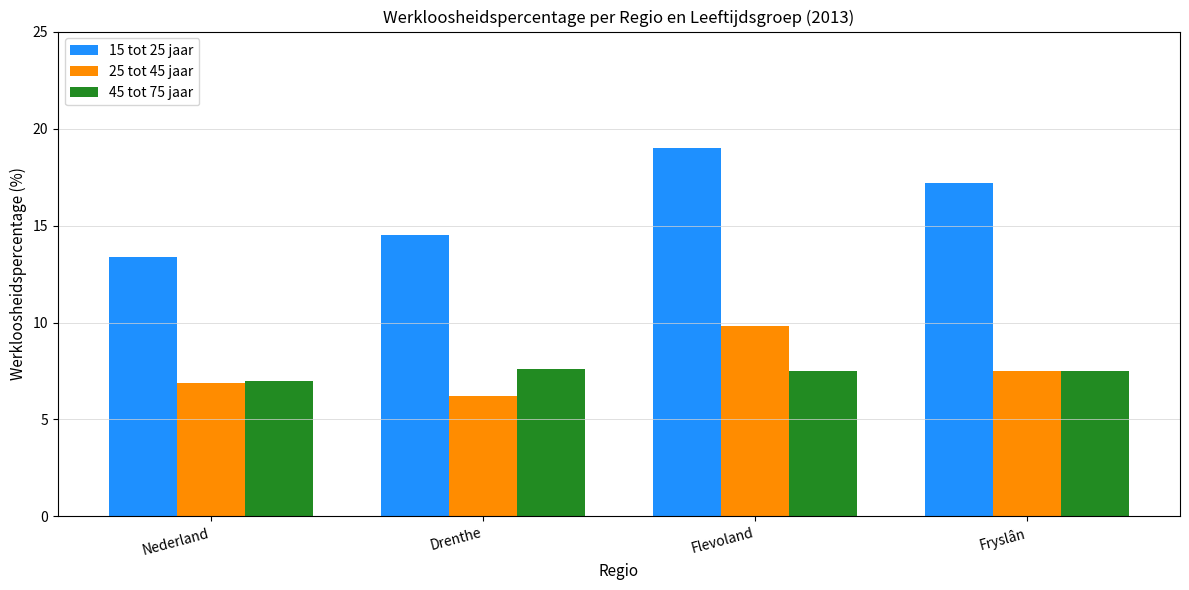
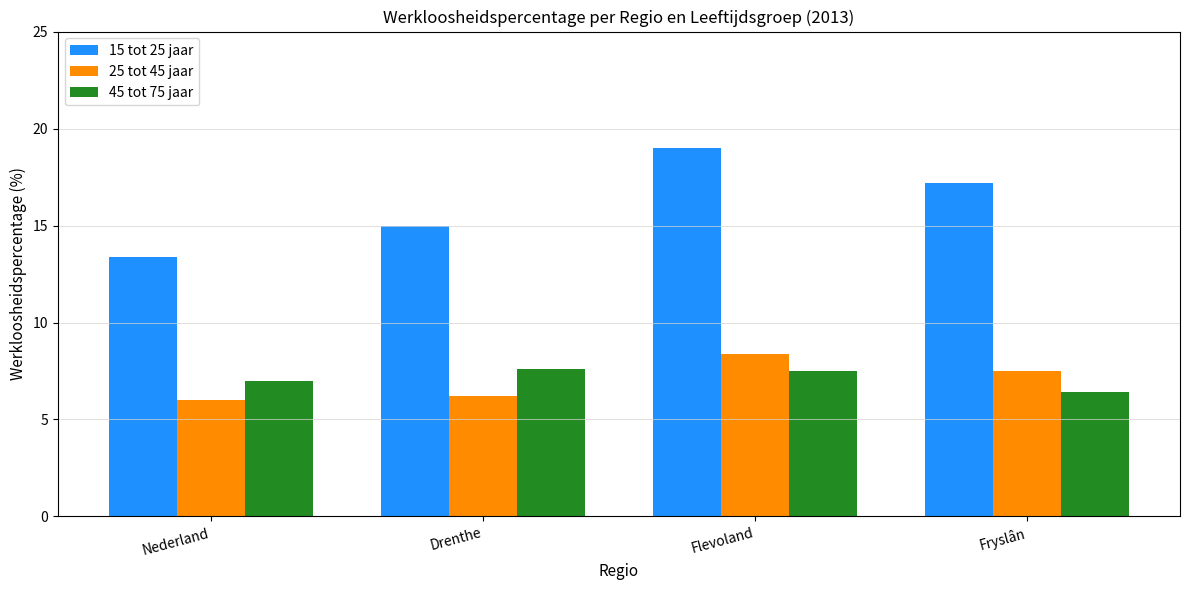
25 tot 45 jaar, Nederland: 6.9 -> 6.0
15 tot 25 jaar, Drenthe: 14.5 -> 15.0
25 tot 45 jaar, Flevoland: 9.8 -> 8.4
45 tot 75 jaar, Fryslân: 7.5 -> 6.4
